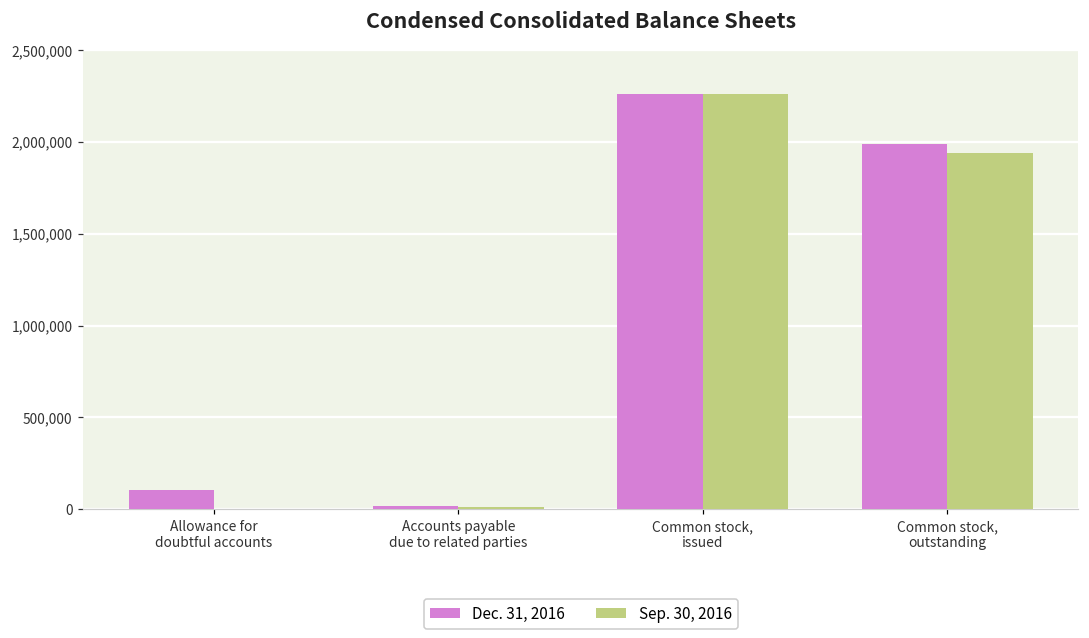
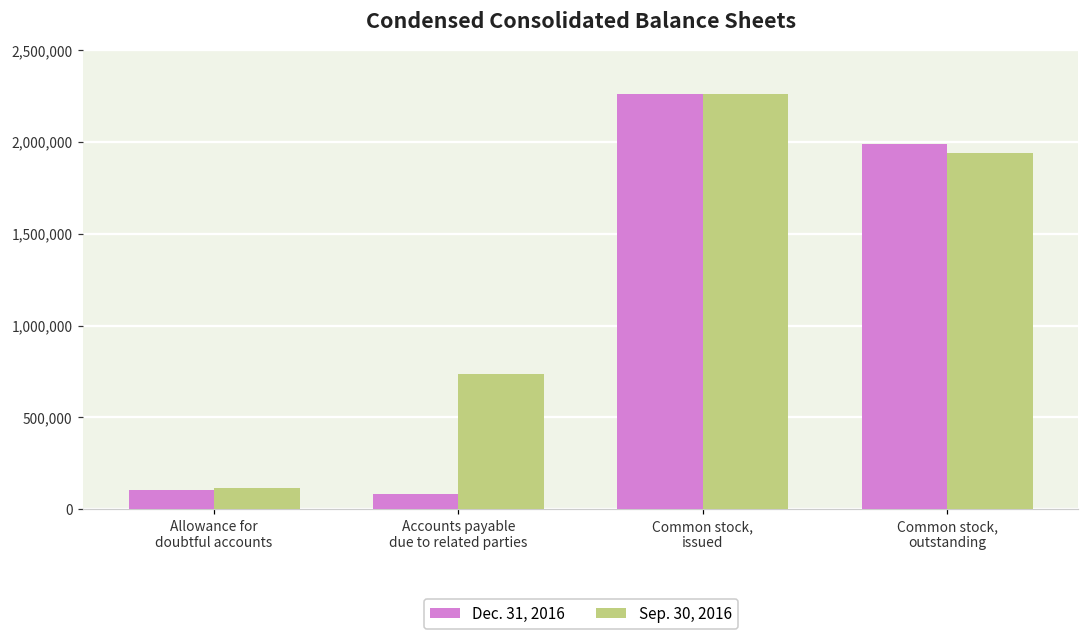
Sep. 30, 2016, Allowance for doubtful accounts: 0 -> 120,000
Dec. 31, 2016, Accounts payable due to related parties: 20,000 -> 80,000
Sep. 30, 2016, Accounts payable due to related parties: 10,000 -> 740,000
